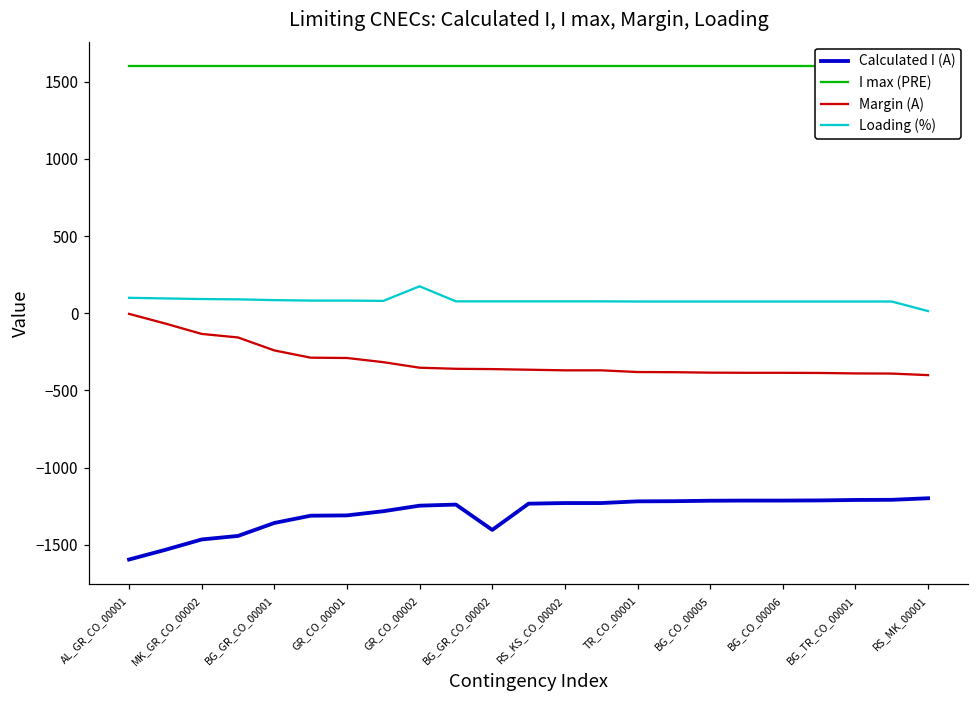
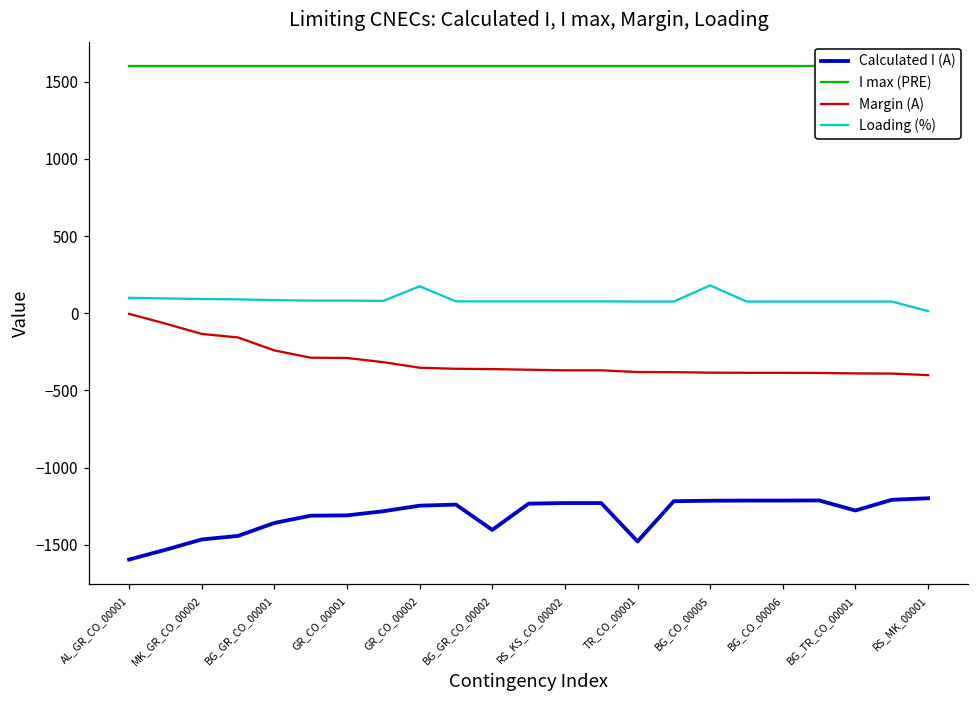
Calculated I (A), TR_CO_00001: -1220 -> -1480
Loading (%), BG_CO_00005: 80 -> 180
Calculated I (A), BG_TR_CO_00001: -1210 -> -1280
